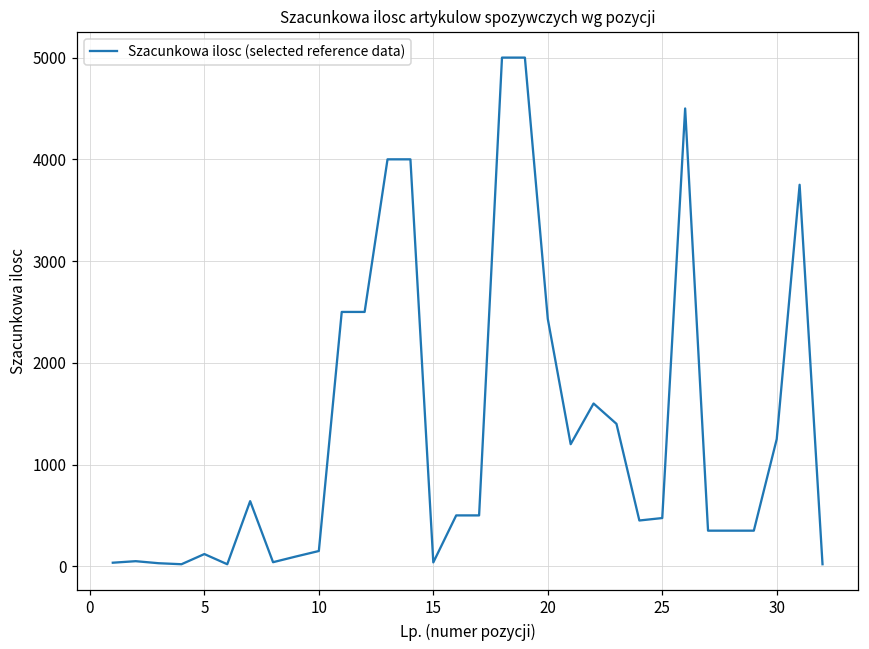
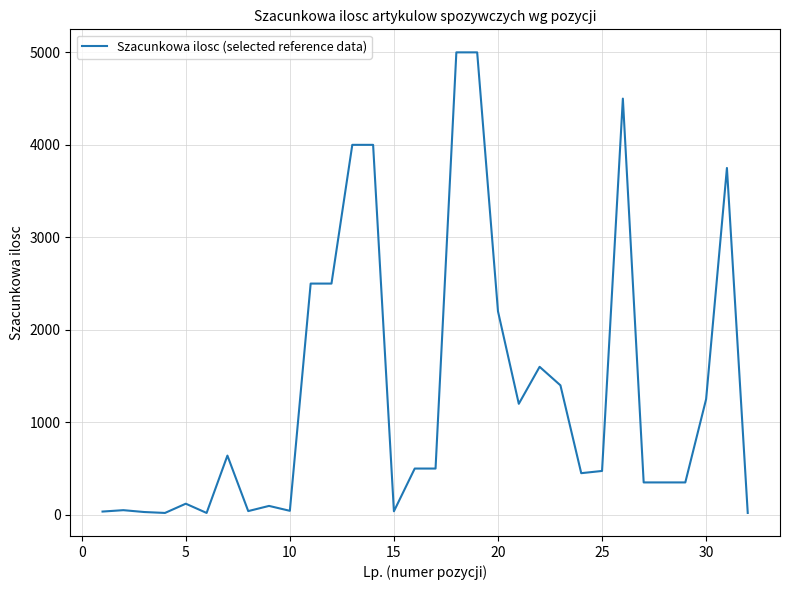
10: 200 -> 0
20: 2400 -> 2200
